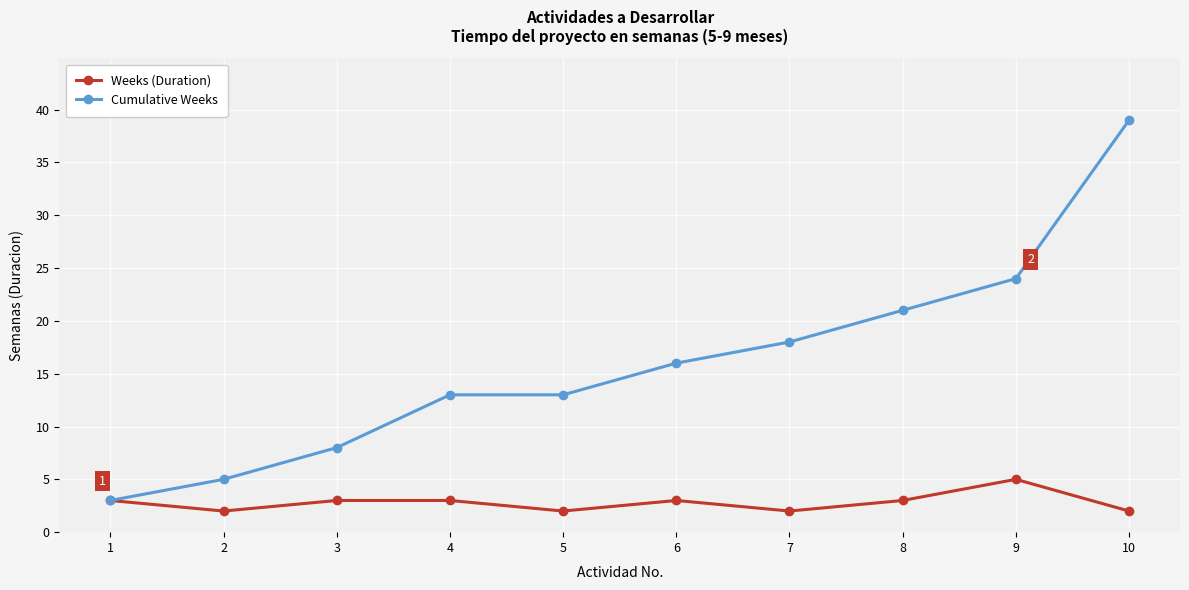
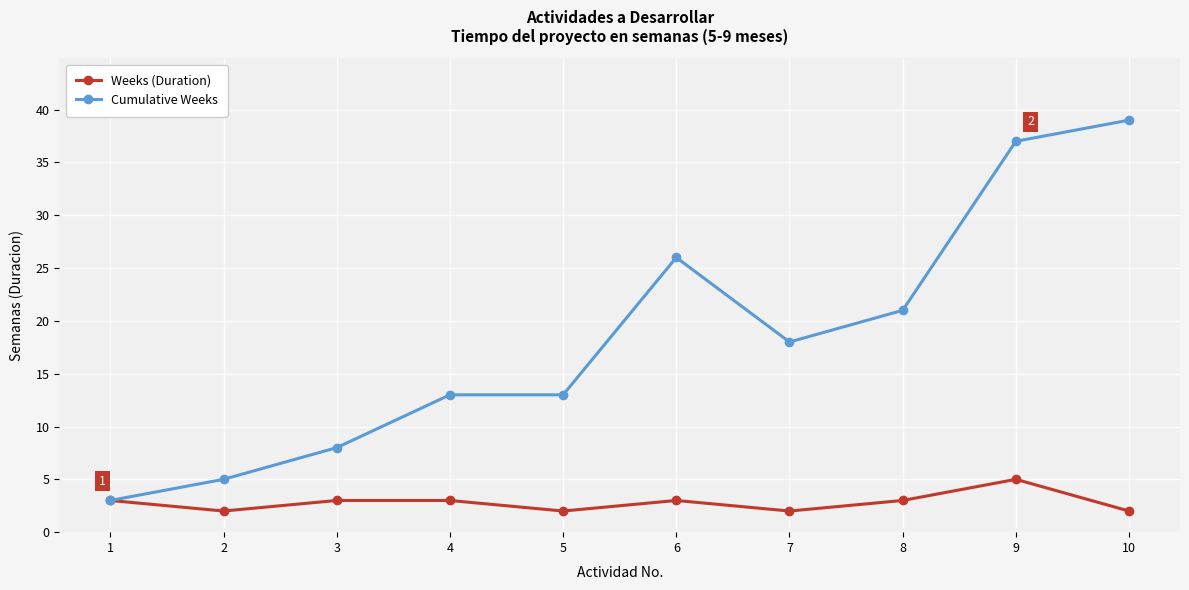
Cumulative Weeks, 6: 16 -> 26
Cumulative Weeks, 9: 24 -> 37
